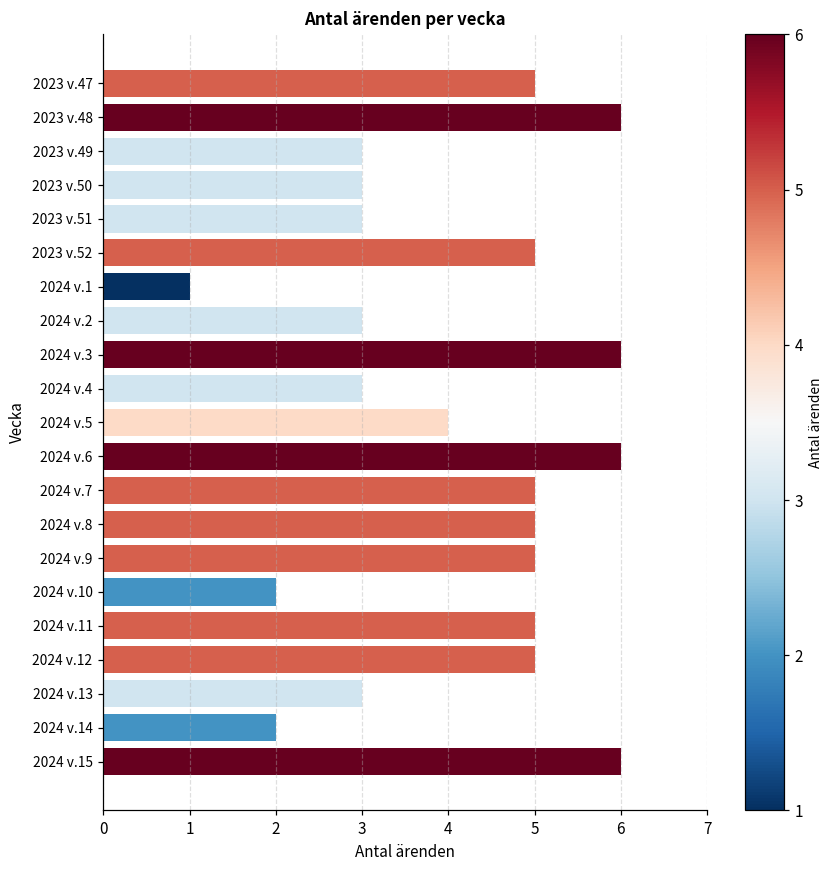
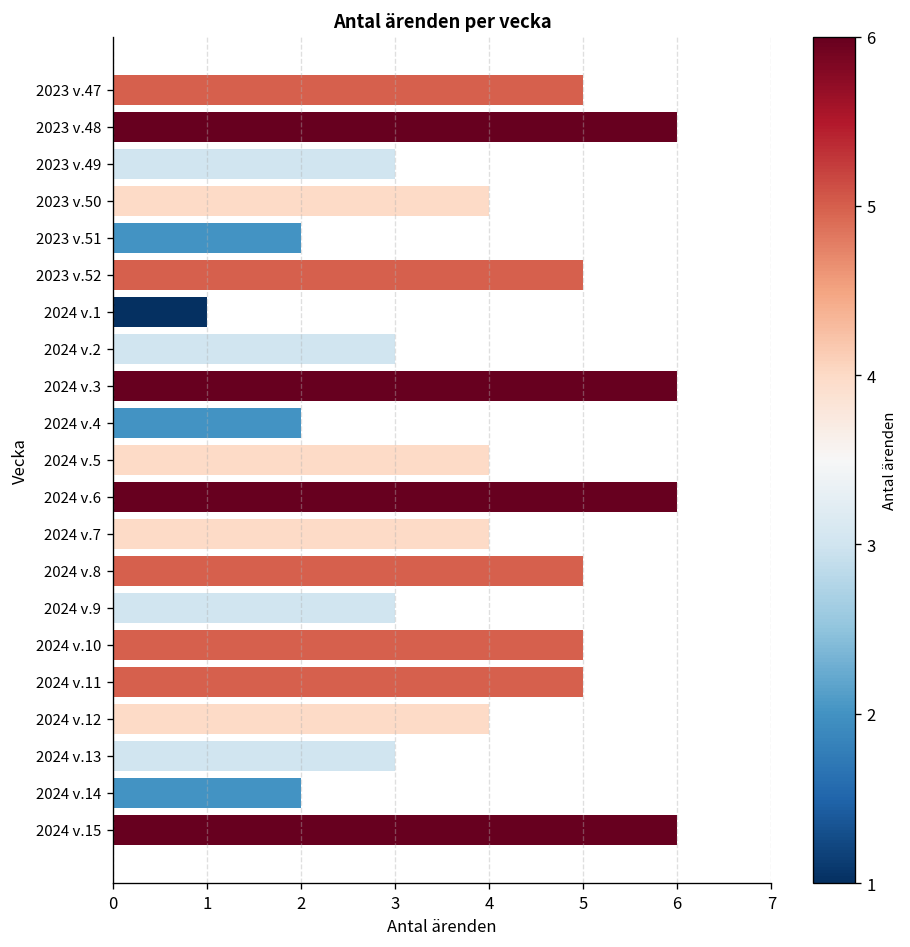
2023 v.50: 3 -> 4
2023 v.51: 3 -> 2
2024 v.4: 3 -> 2
2024 v.7: 5 -> 4
2024 v.9: 5 -> 3
2024 v.10: 2 -> 5
2024 v.12: 5 -> 4
